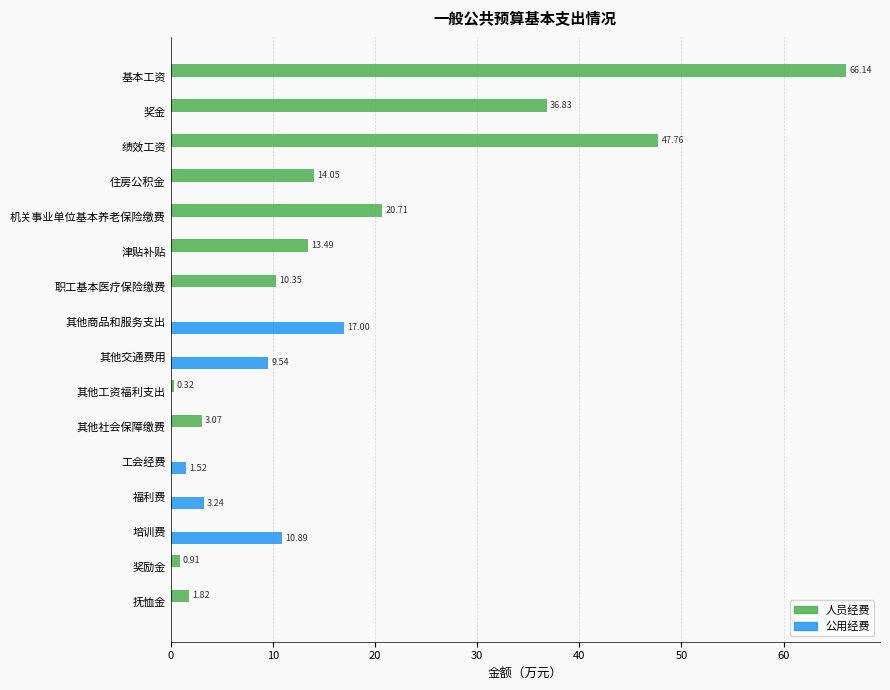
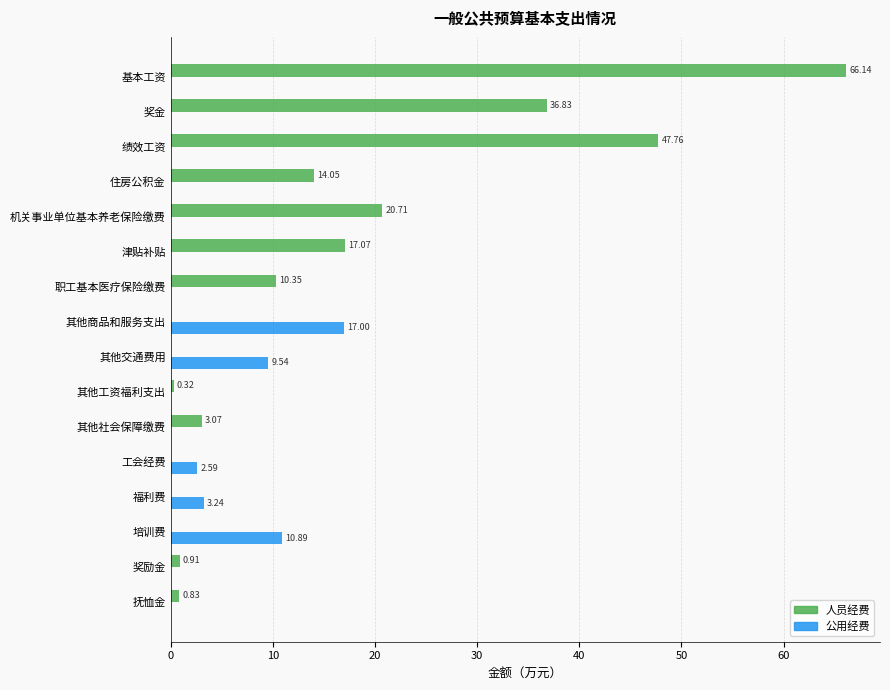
人员经费, 津贴补贴: 13.49 -> 17.07
公用经费, 工会经费: 1.52 -> 2.59
人员经费, 抚恤金: 1.82 -> 0.83
